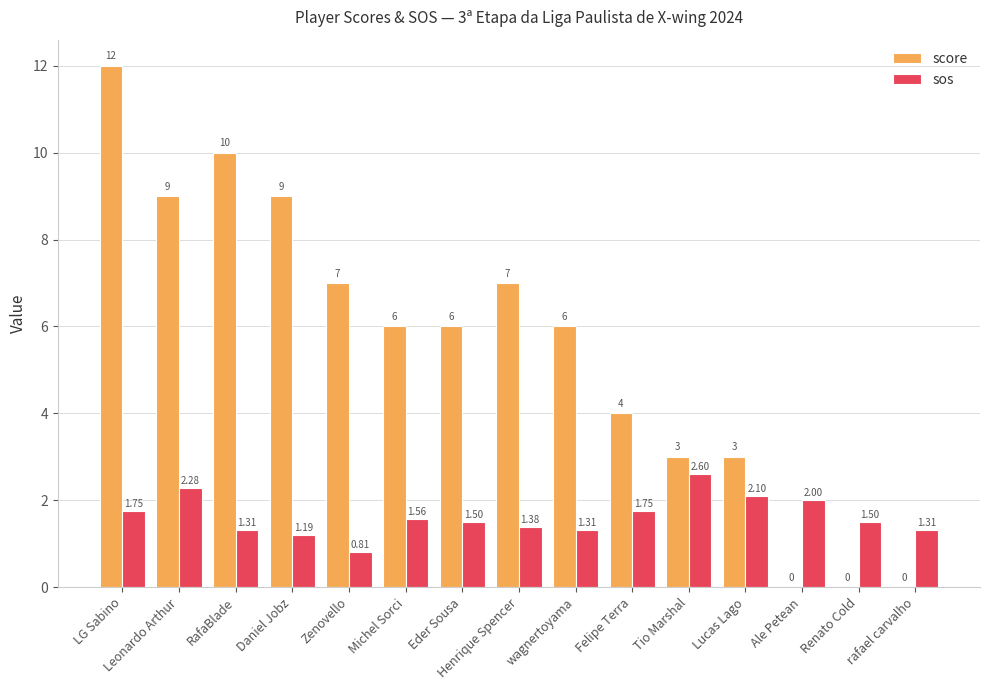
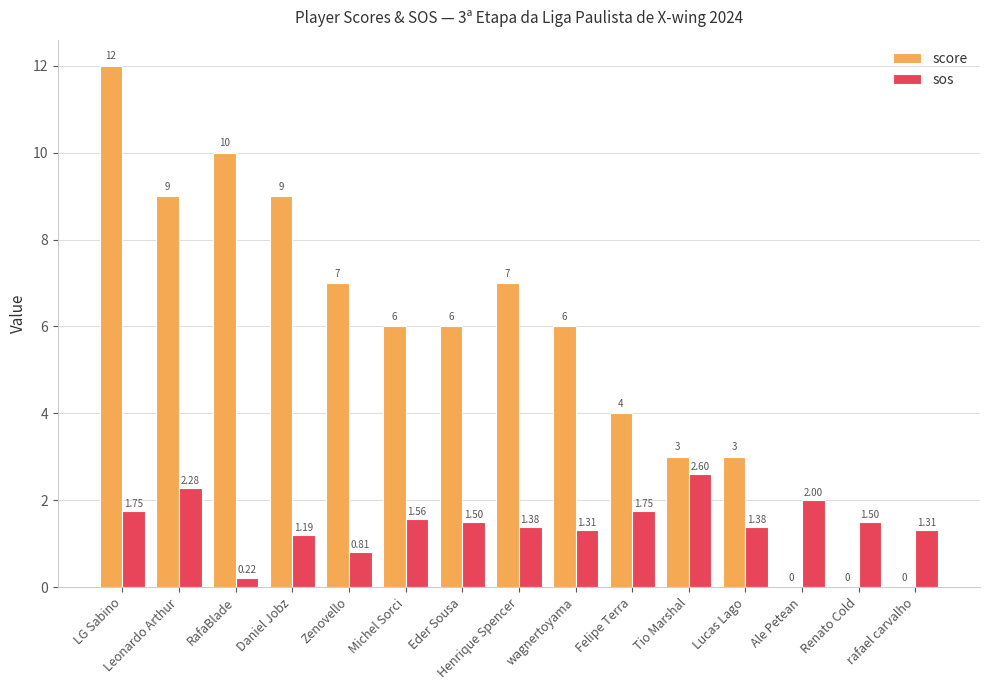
sos, RafaBlade: 1.31 -> 0.22
sos, Lucas Lago: 2.10 -> 1.38
